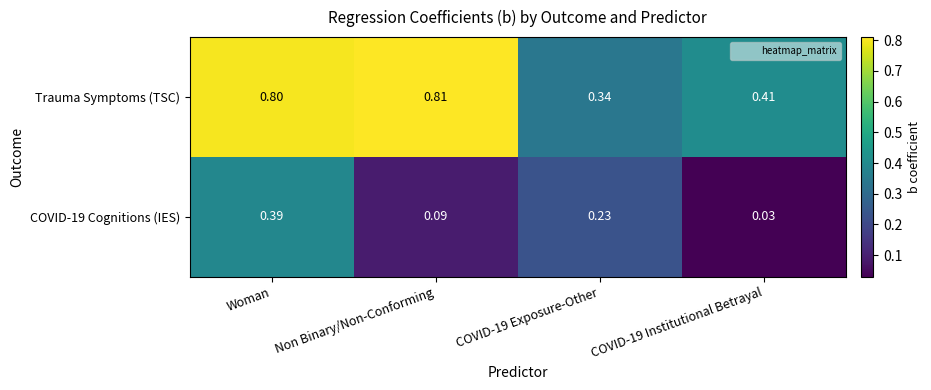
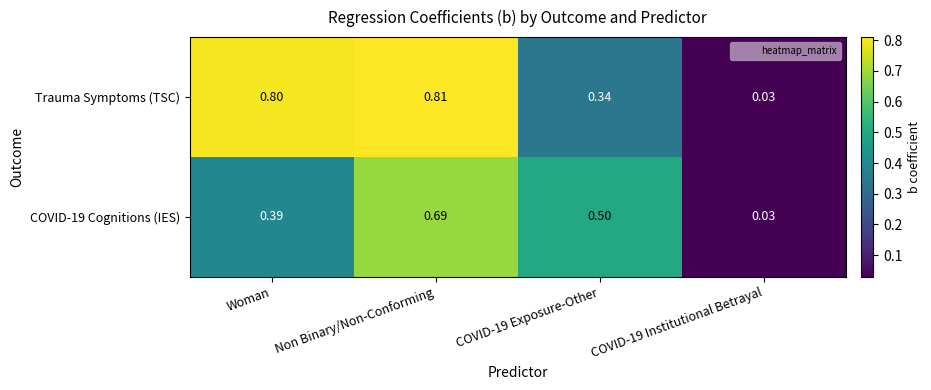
Trauma Symptoms (TSC), COVID-19 Institutional Betrayal: 0.41 -> 0.03
COVID-19 Cognitions (IES), Non Binary/Non-Conforming: 0.09 -> 0.69
COVID-19 Cognitions (IES), COVID-19 Exposure-Other: 0.23 -> 0.50
